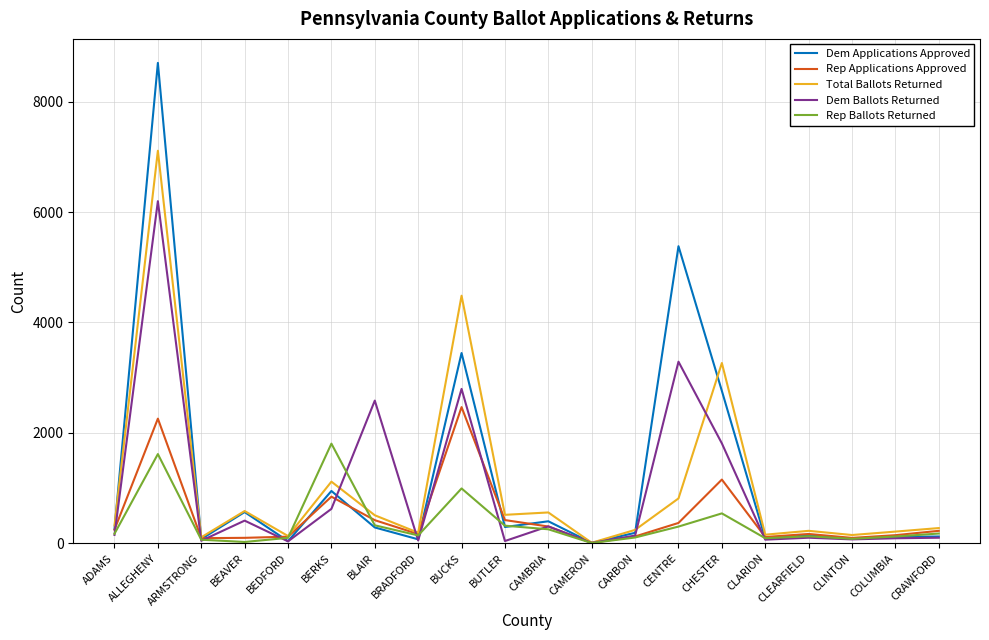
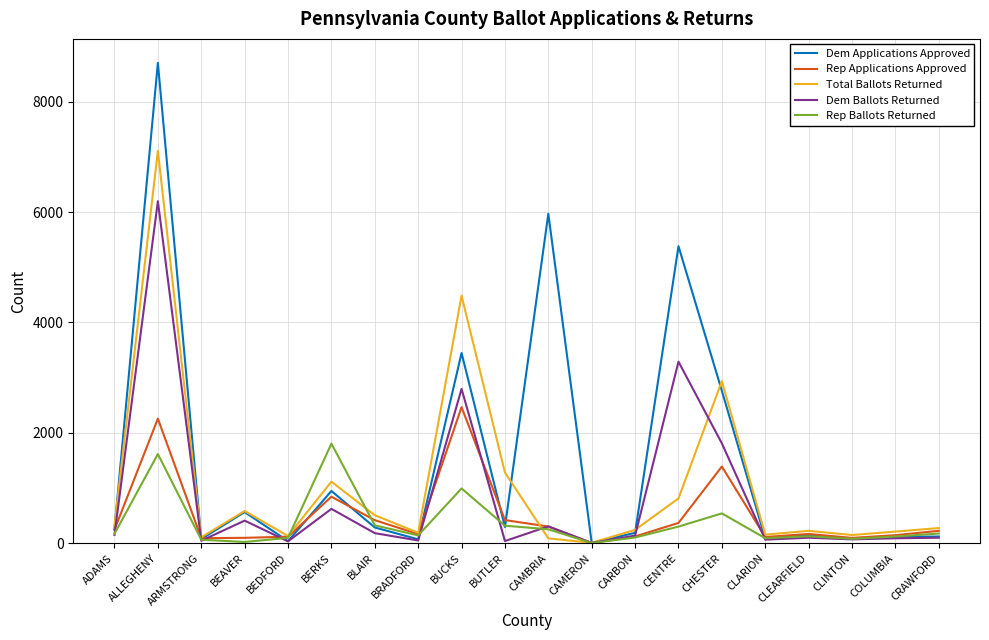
Dem Ballots Returned, BLAIR: 2600 -> 200
Total Ballots Returned, BUTLER: 500 -> 1300
Dem Applications Approved, CAMBRIA: 400 -> 6000
Total Ballots Returned, CAMBRIA: 600 -> 100
Rep Applications Approved, CHESTER: 1200 -> 1400
Total Ballots Returned, CHESTER: 3300 -> 2900
